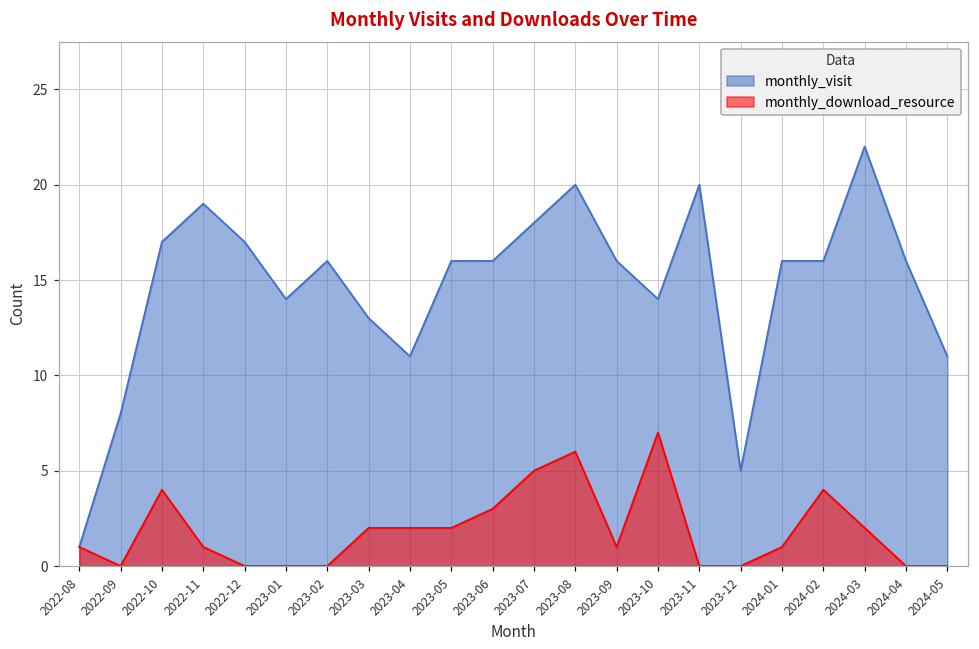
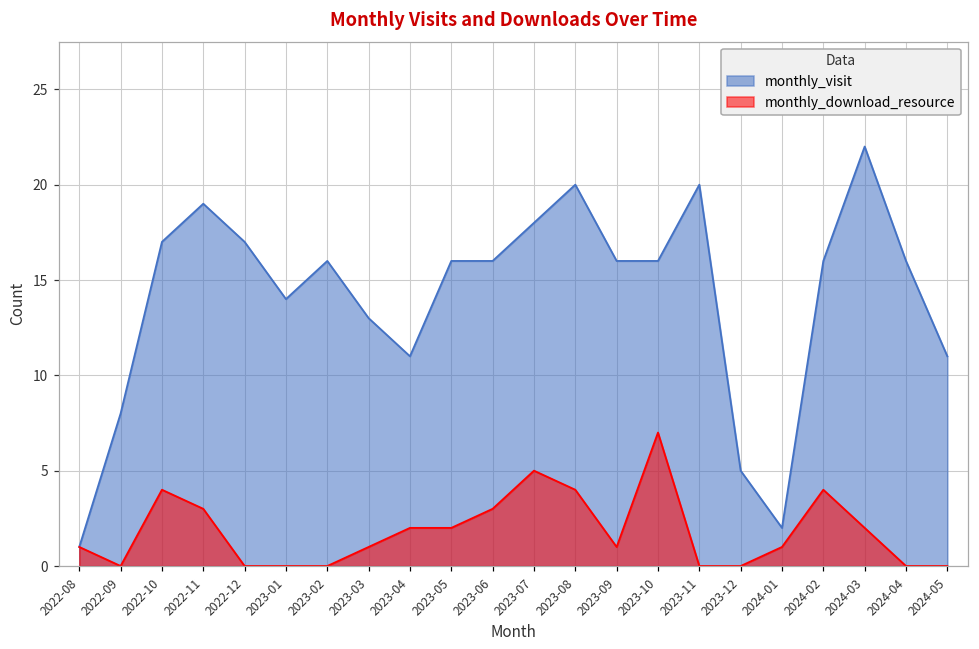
monthly_download_resource, 2022-11: 1 -> 3
monthly_download_resource, 2023-03: 2 -> 1
monthly_download_resource, 2023-08: 6 -> 4
monthly_visit, 2023-10: 14 -> 16
monthly_visit, 2024-01: 16 -> 2
